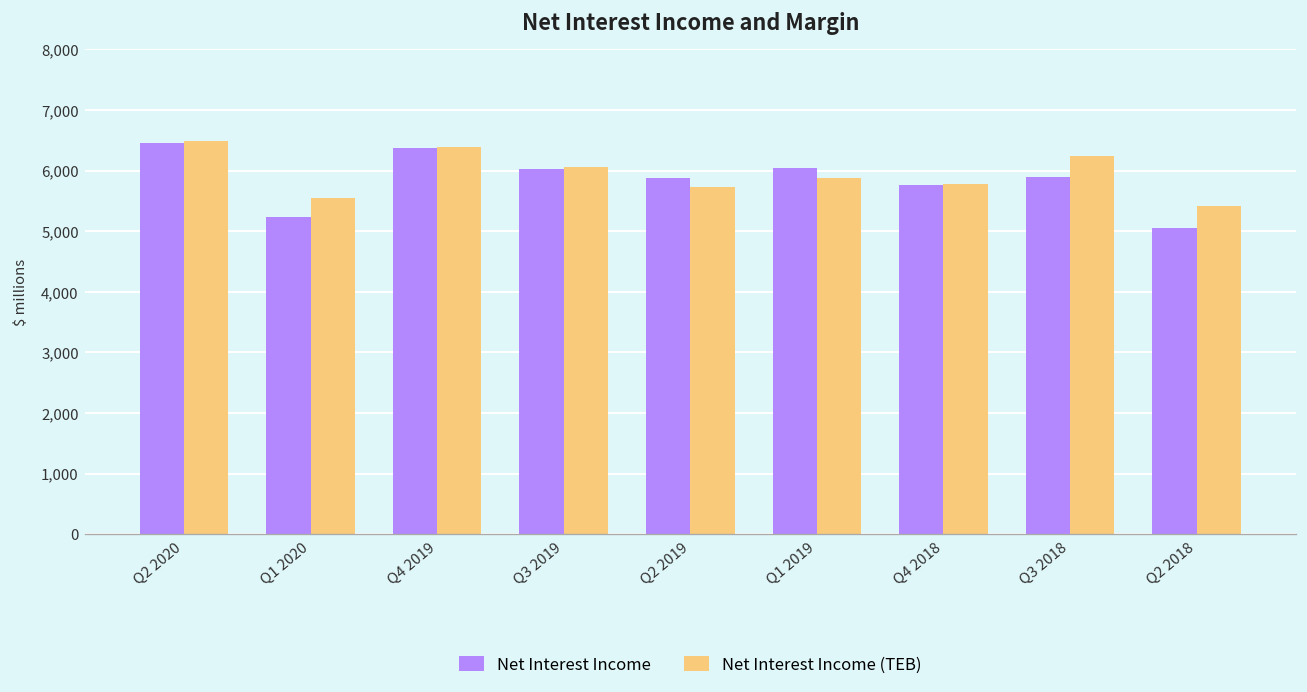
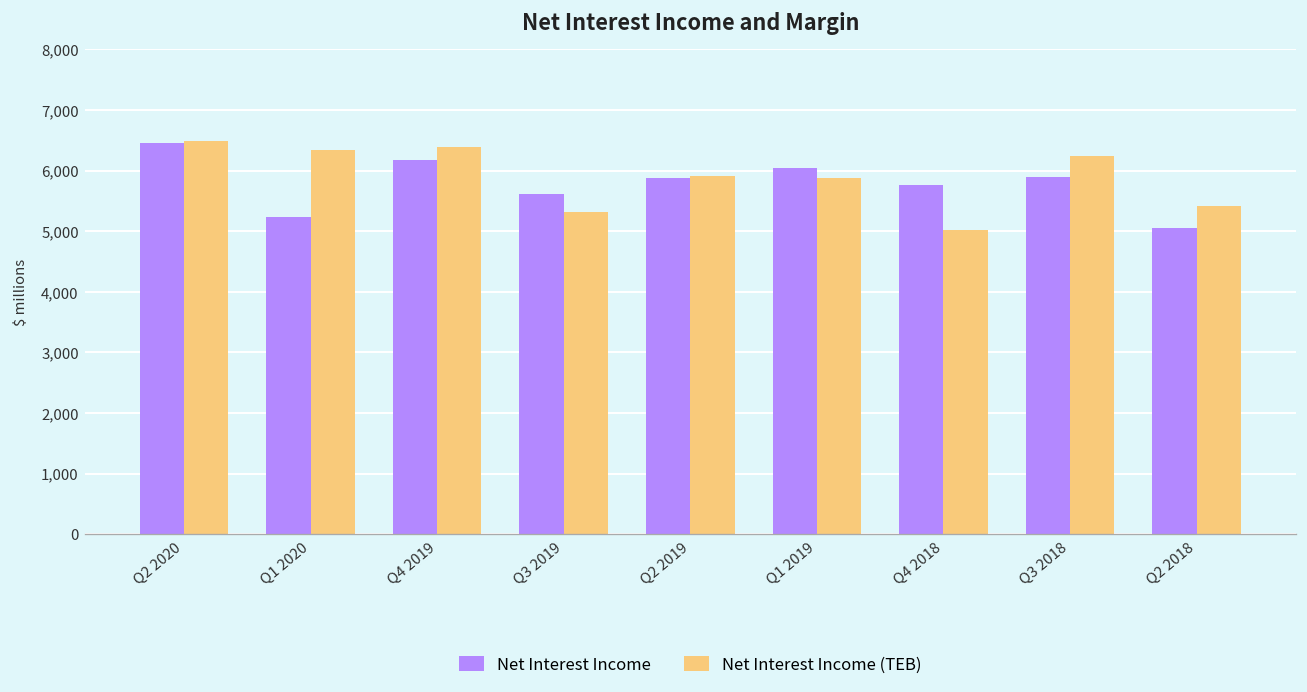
Net Interest Income (TEB), Q1 2020: 5,500 -> 6,300
Net Interest Income, Q4 2019: 6,400 -> 6,200
Net Interest Income, Q3 2019: 6,000 -> 5,600
Net Interest Income (TEB), Q3 2019: 6,100 -> 5,300
Net Interest Income (TEB), Q2 2019: 5,700 -> 5,900
Net Interest Income (TEB), Q4 2018: 5,800 -> 5,000
